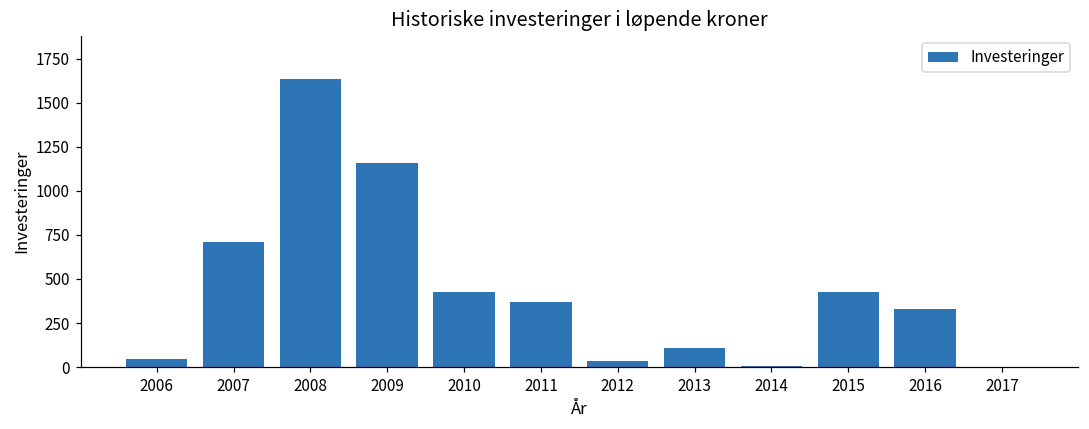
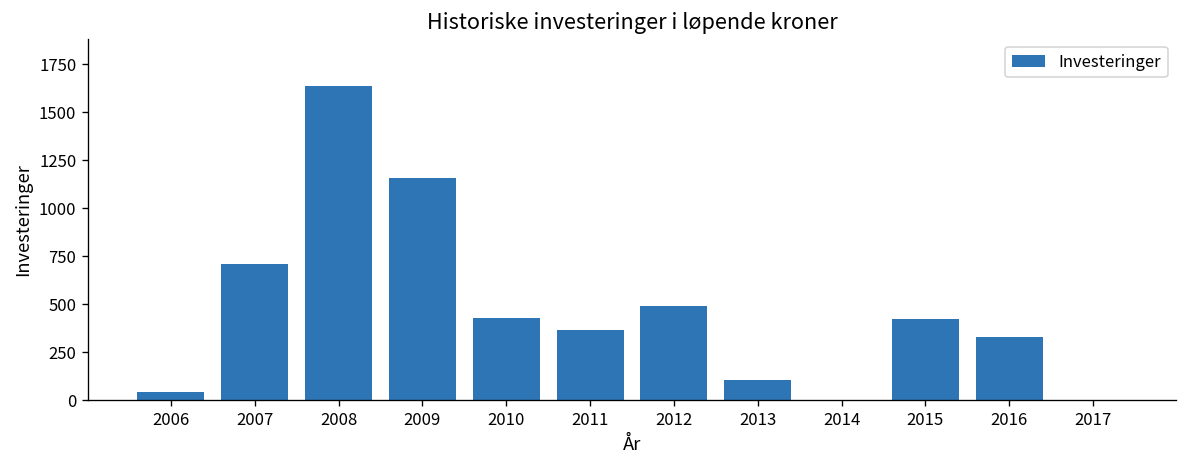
2012: 30 -> 490
